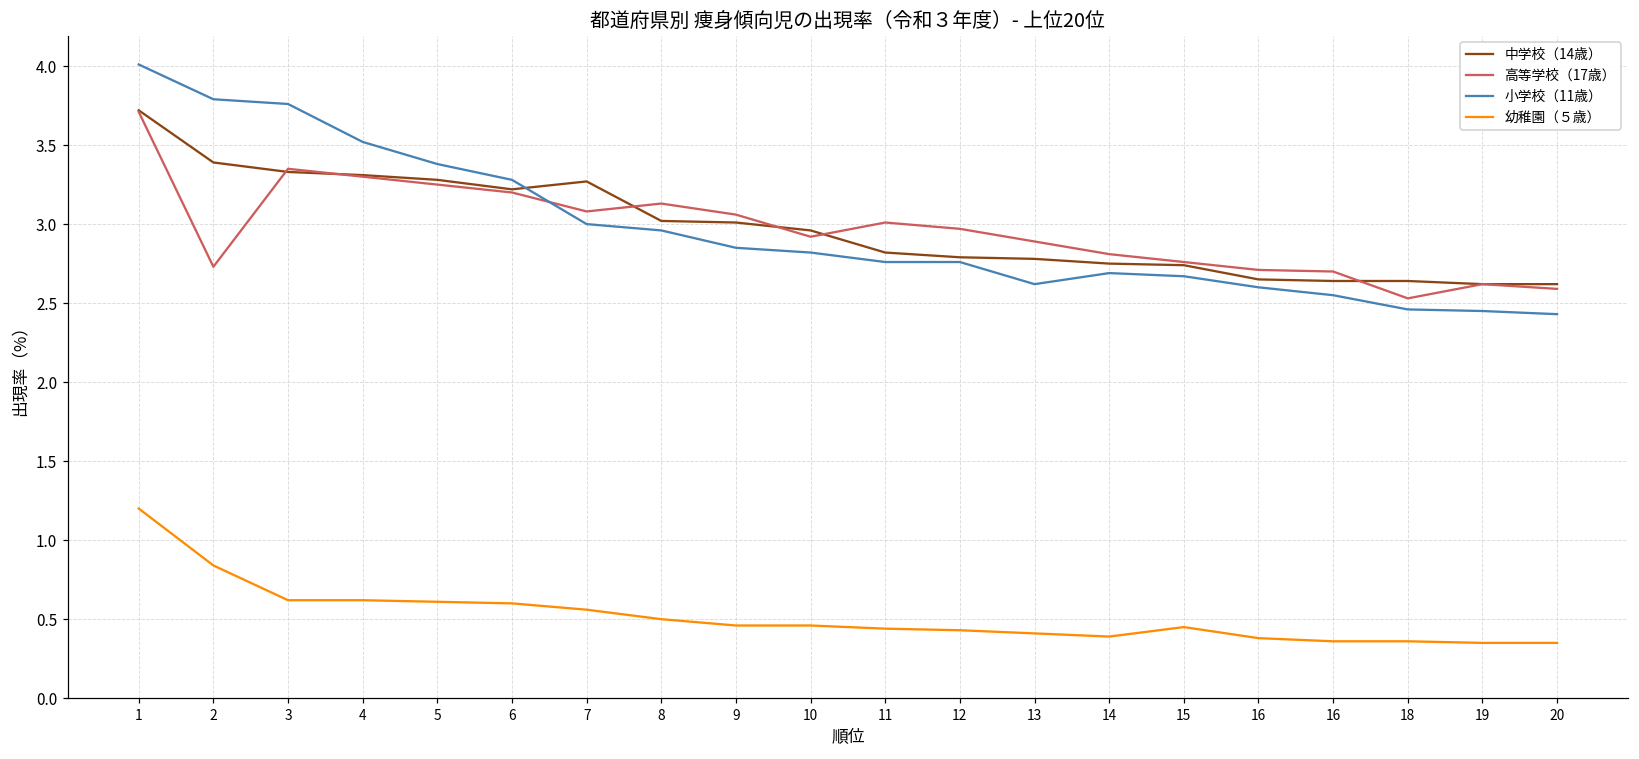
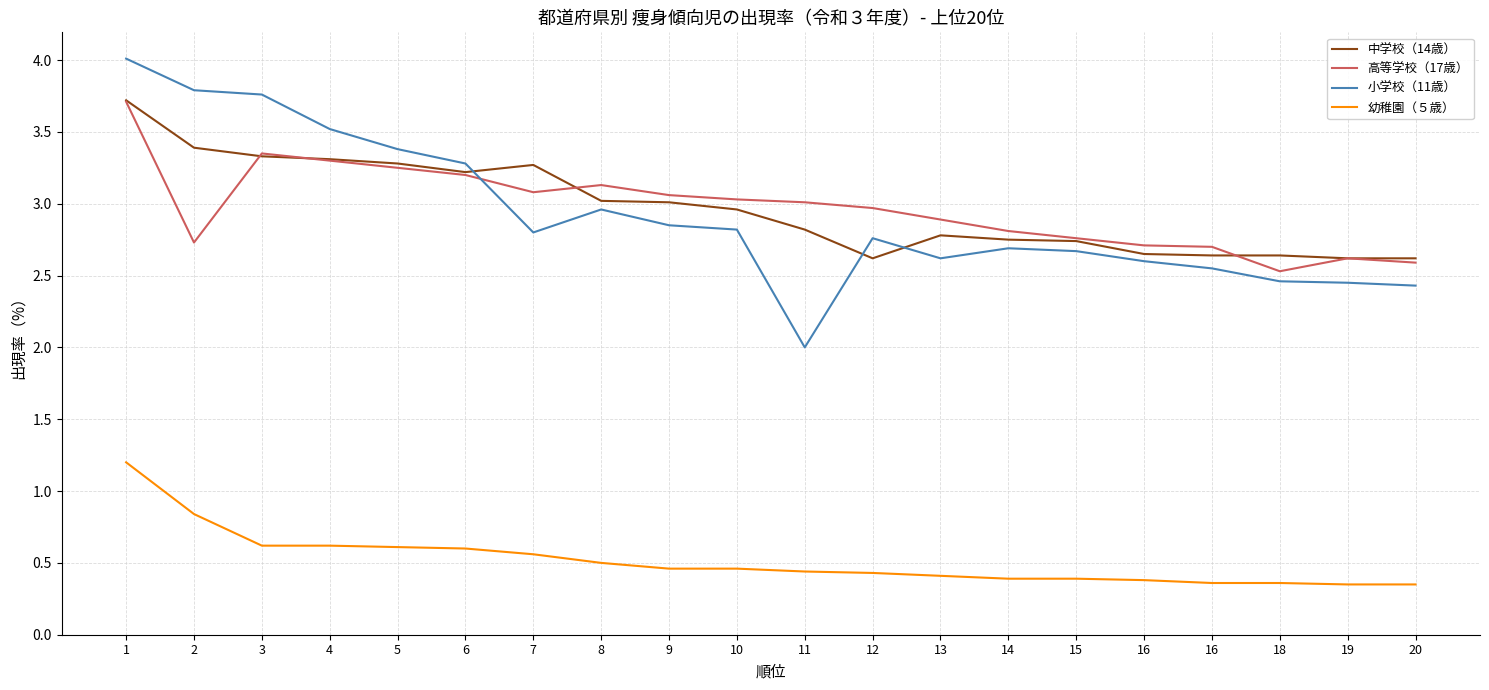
小学校（11歳）, 7: 3.0 -> 2.8
高等学校（17歳）, 10: 2.92 -> 3.03
小学校（11歳）, 11: 2.76 -> 2.00
中学校（14歳）, 12: 2.79 -> 2.62
幼稚園（５歳）, 15: 0.45 -> 0.39
